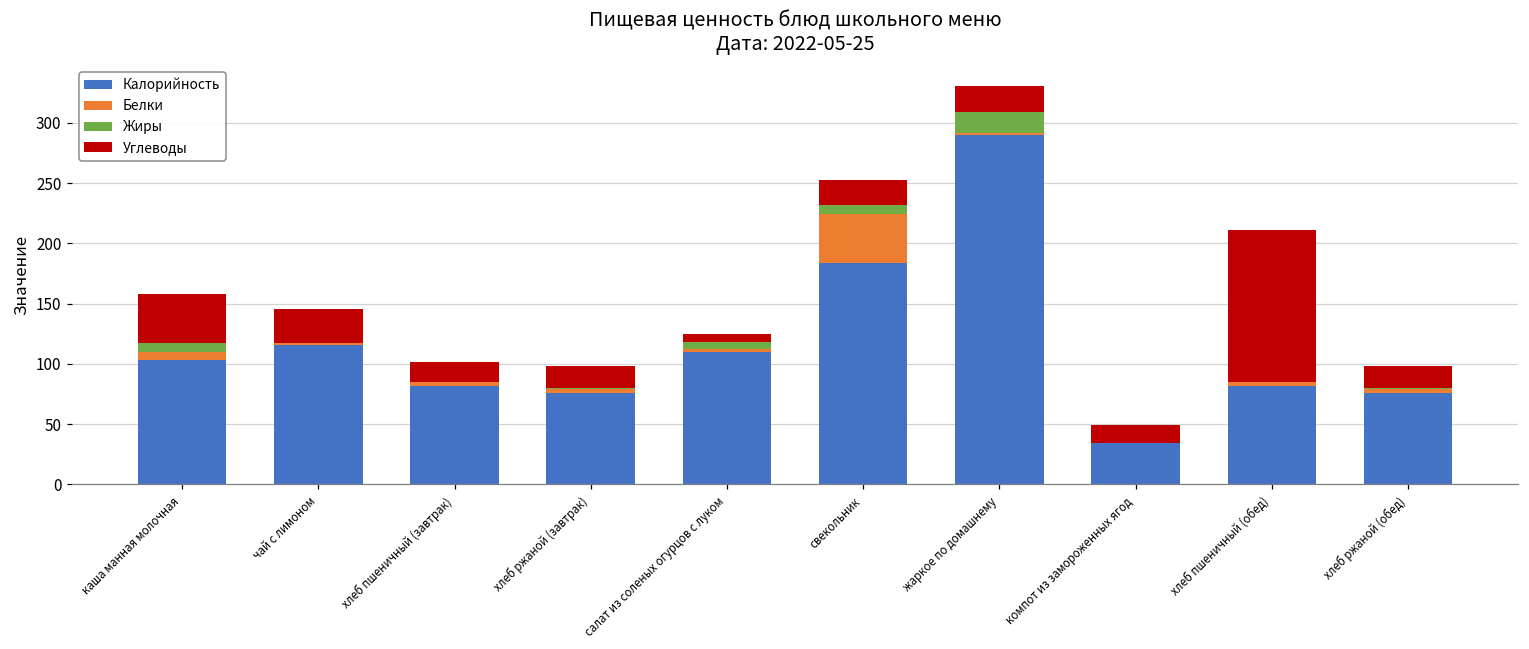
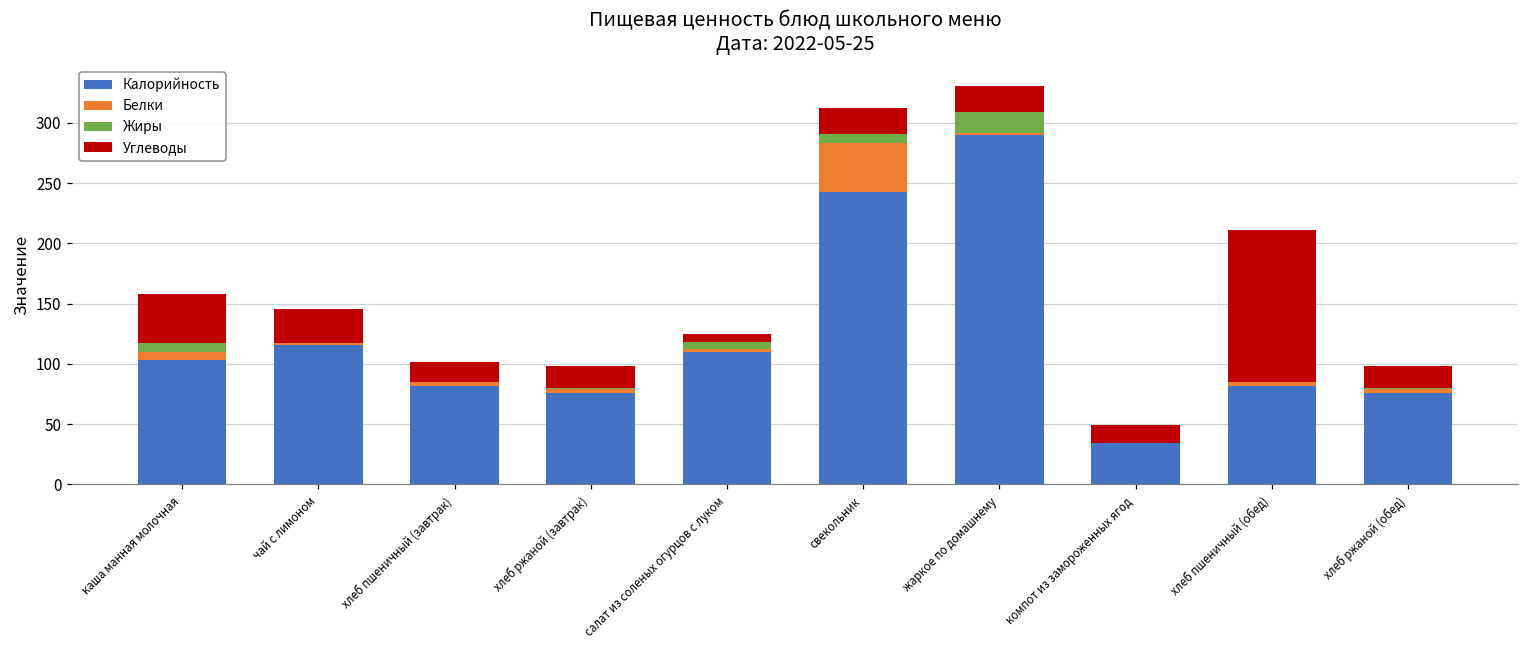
Калорийность, свекольник: 184 -> 243
